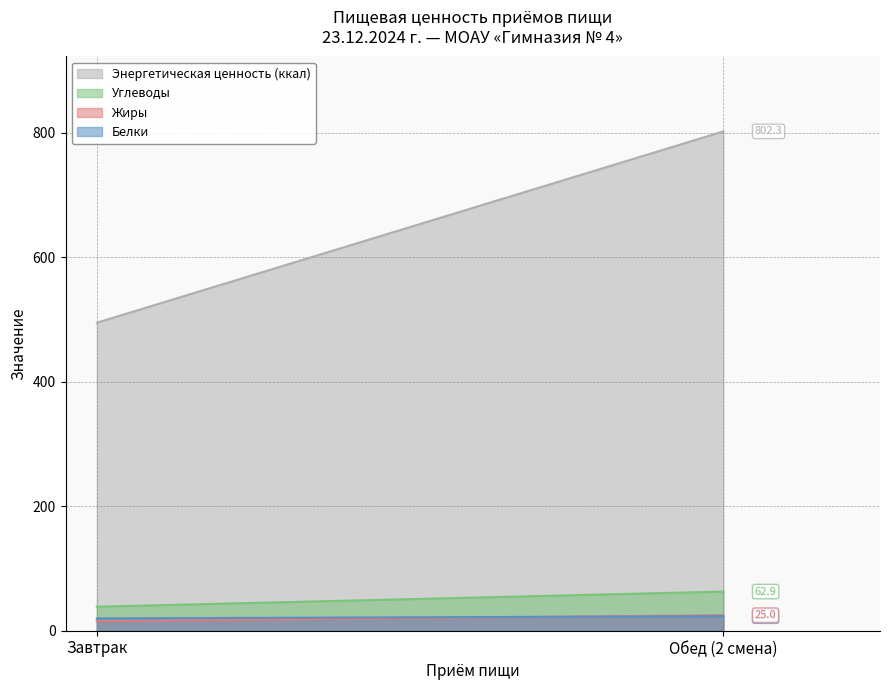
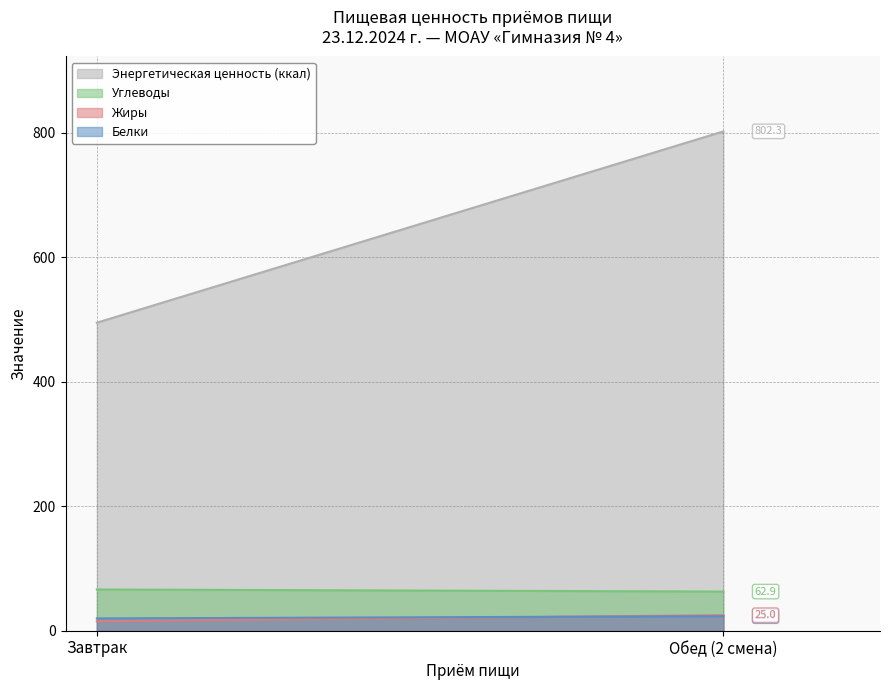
Углеводы, Завтрак: 40 -> 70
